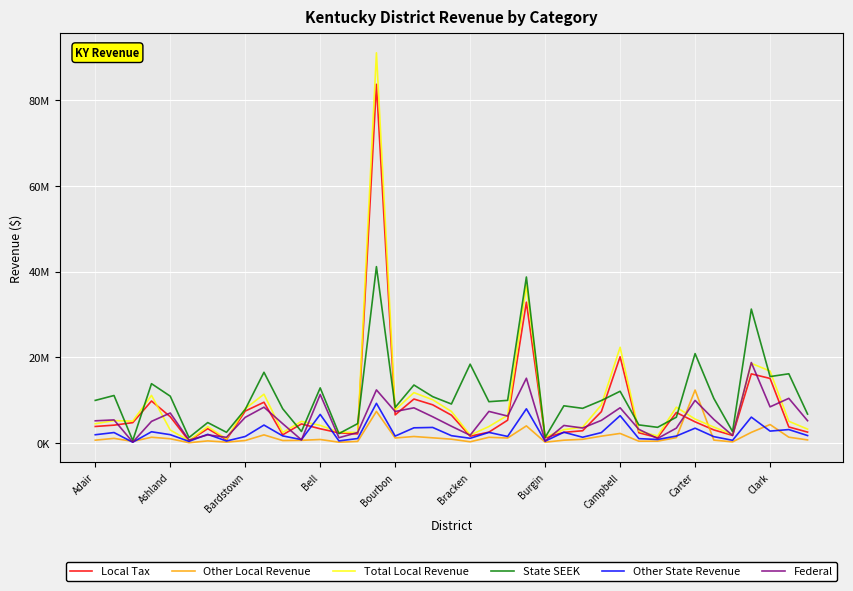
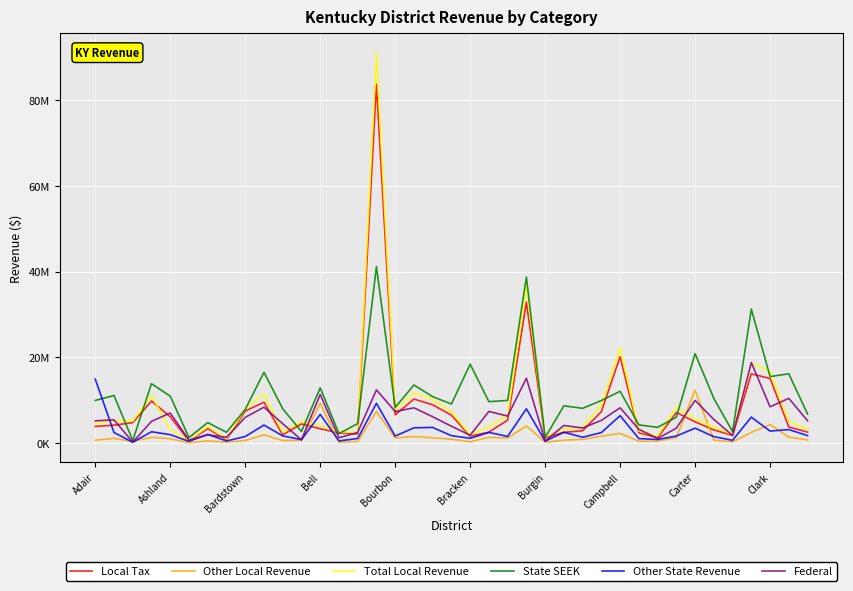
Other State Revenue, Adair: 2000000 -> 15000000
Other Local Revenue, Bell: 1000000 -> 9000000
